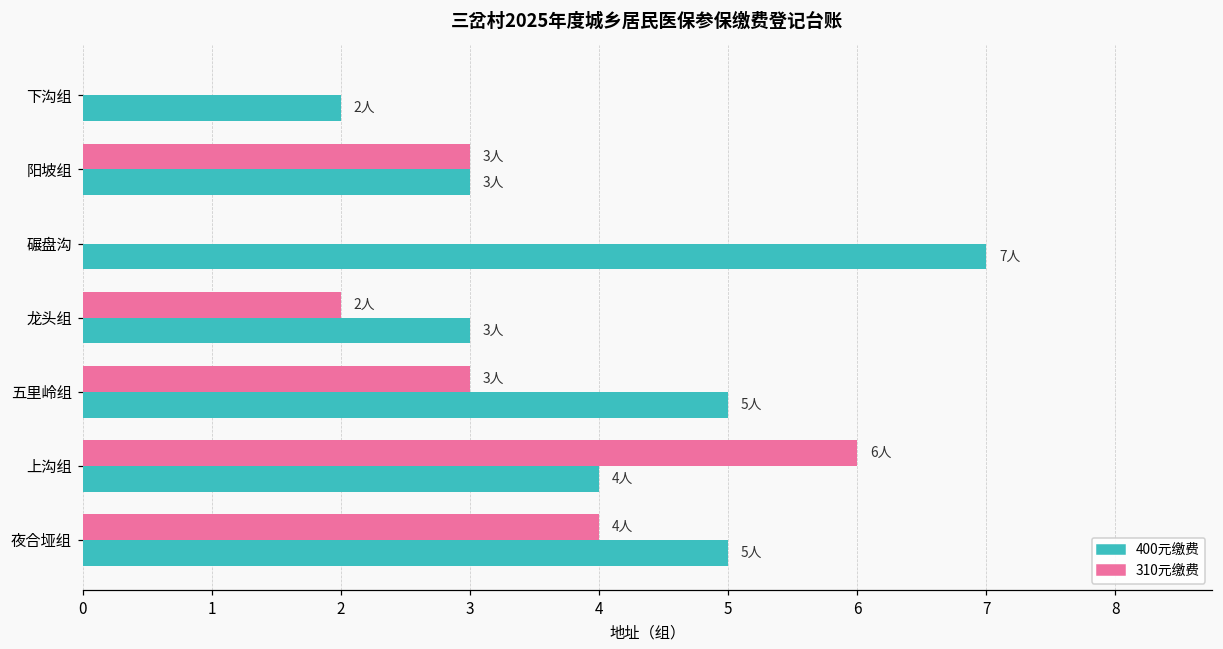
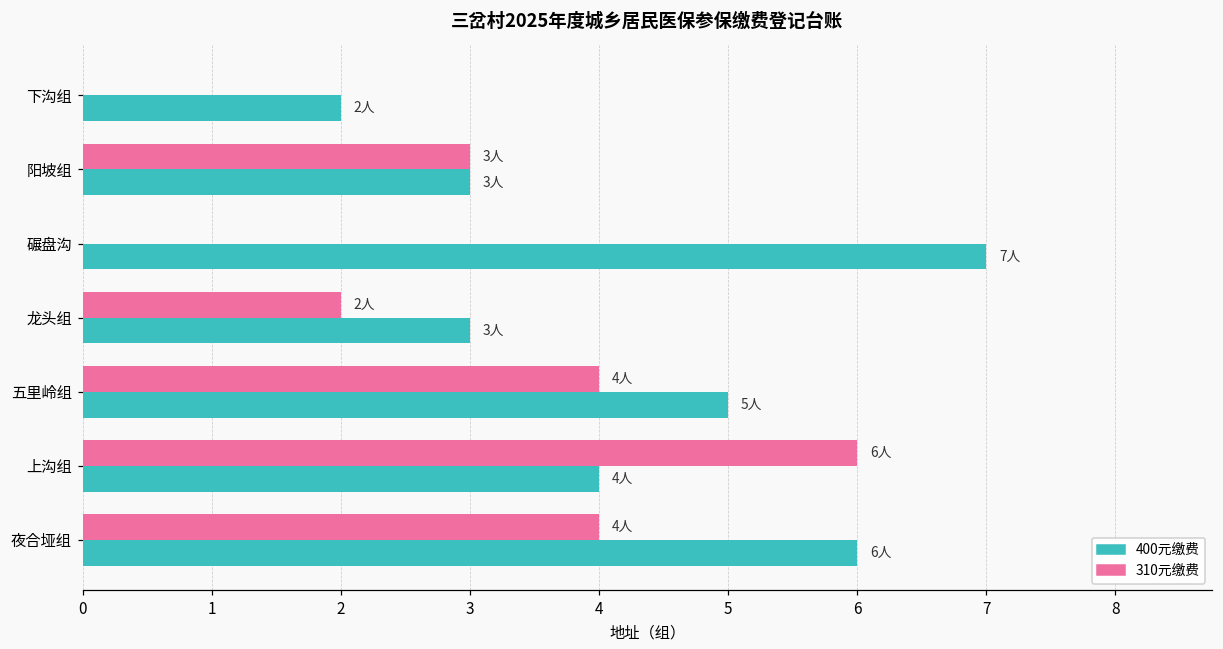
310元缴费, 五里岭组: 3人 -> 4人
400元缴费, 夜合垭组: 5人 -> 6人
